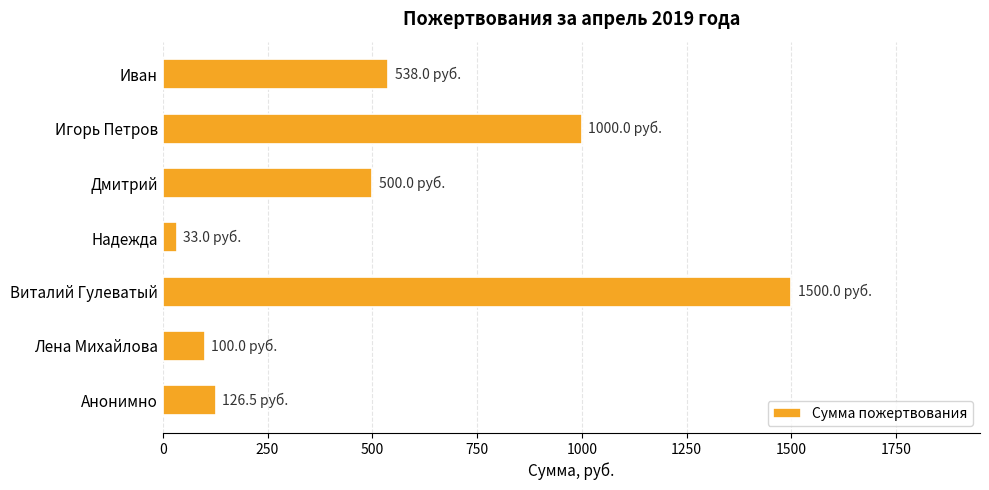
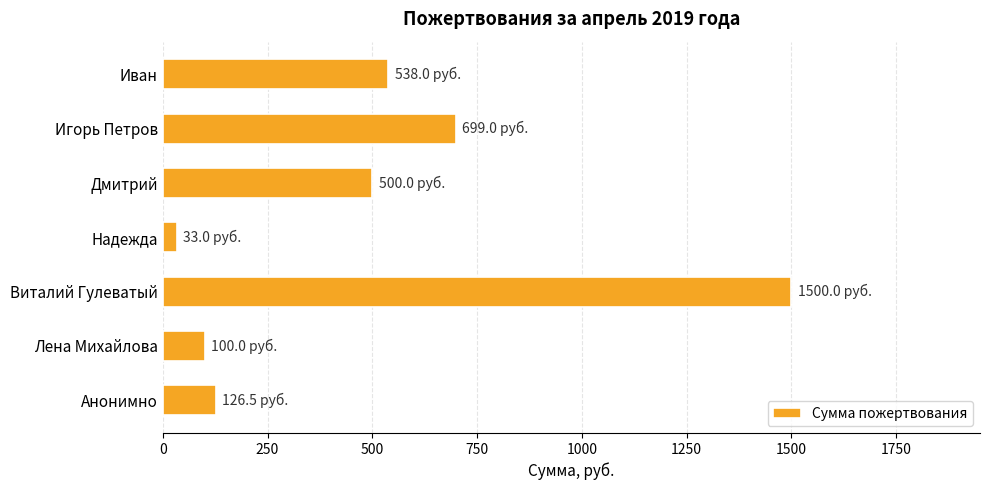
Игорь Петров: 1000.0 -> 699.0
